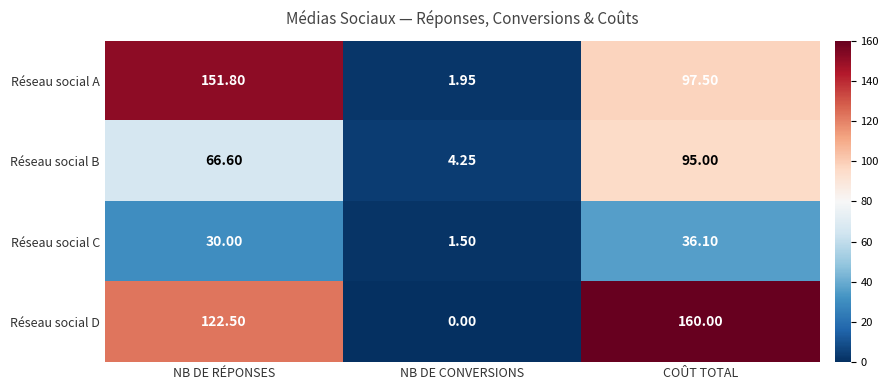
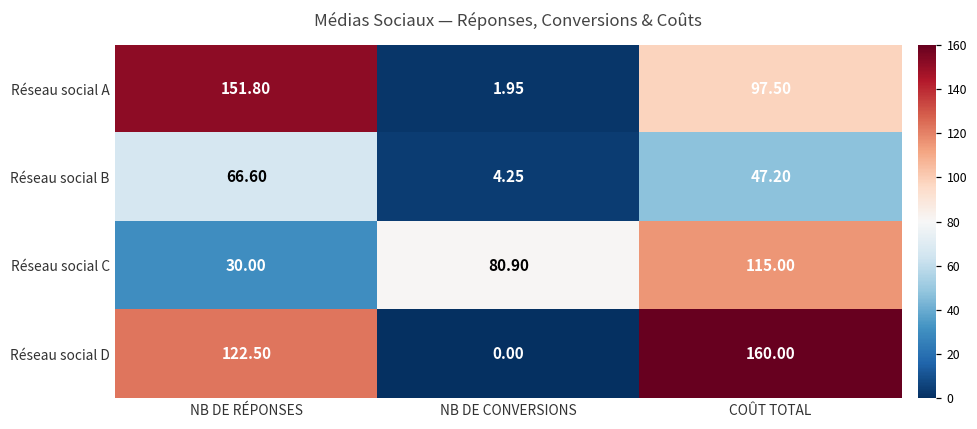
Réseau social B, COÛT TOTAL: 95.00 -> 47.20
Réseau social C, NB DE CONVERSIONS: 1.50 -> 80.90
Réseau social C, COÛT TOTAL: 36.10 -> 115.00
